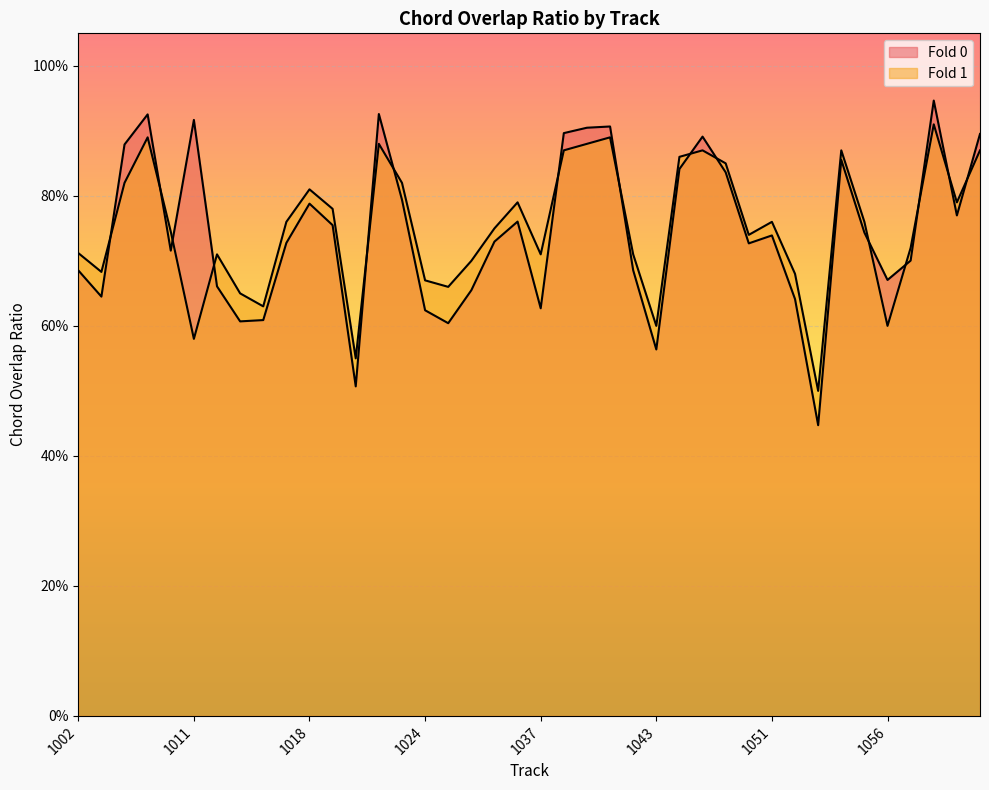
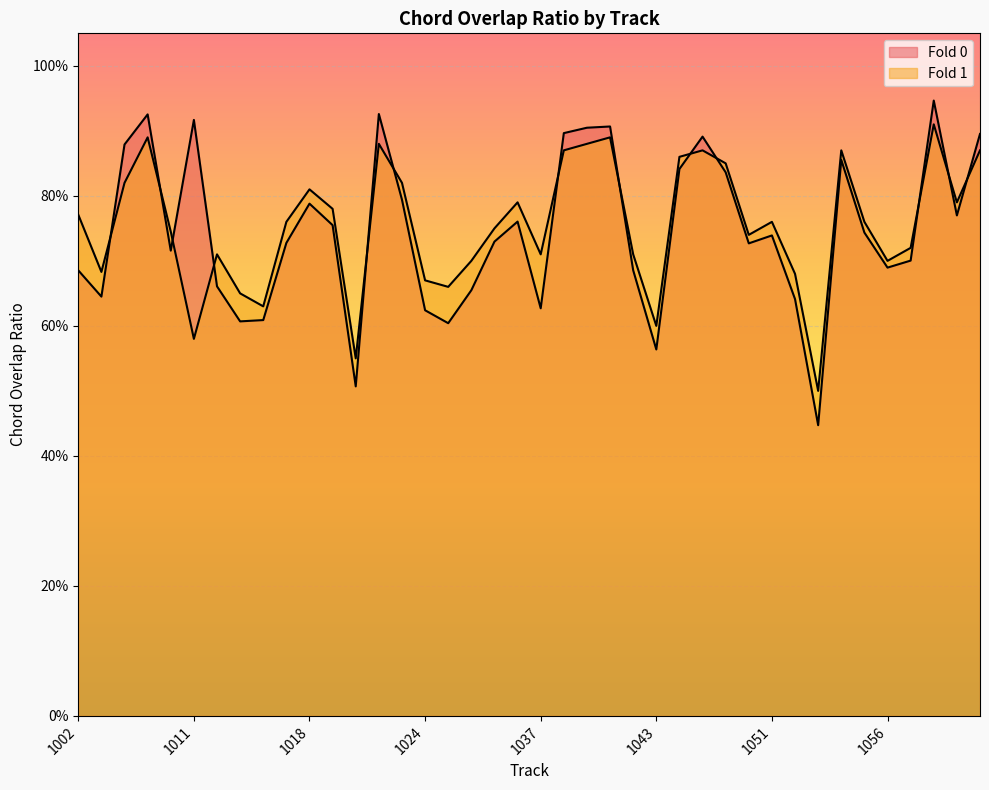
Fold 1, 1002: 71% -> 77%
Fold 0, 1056: 67% -> 69%
Fold 1, 1056: 60% -> 70%
